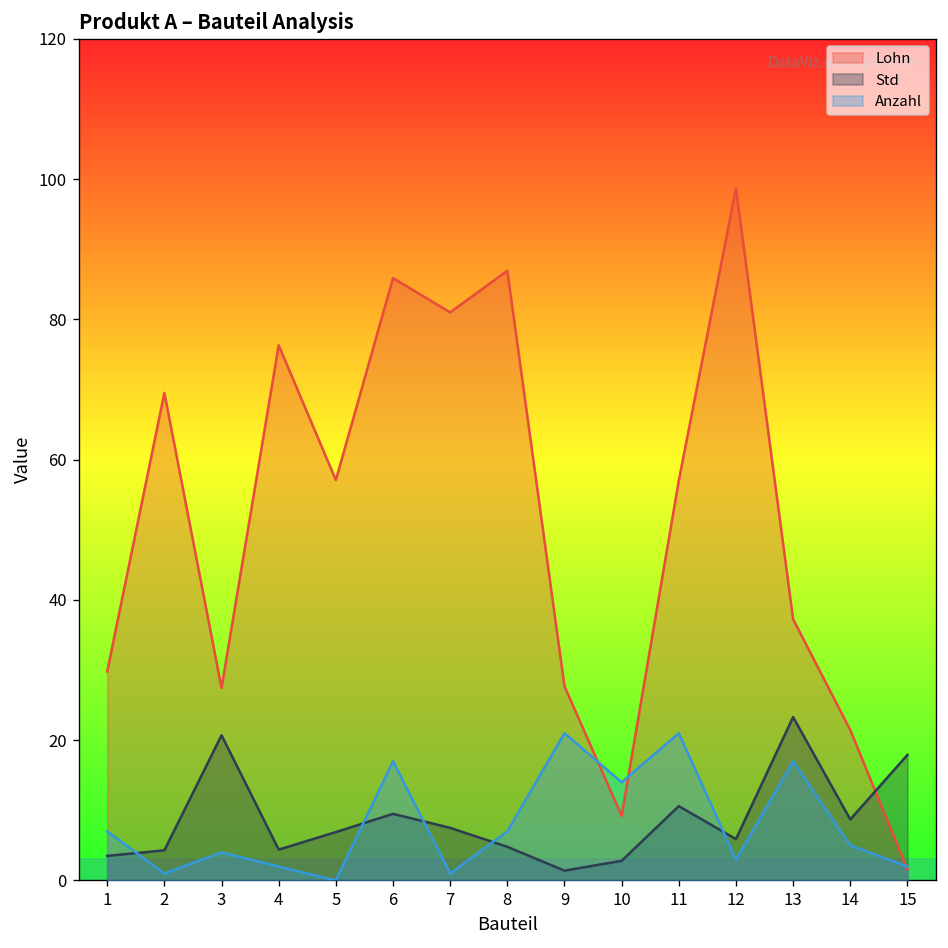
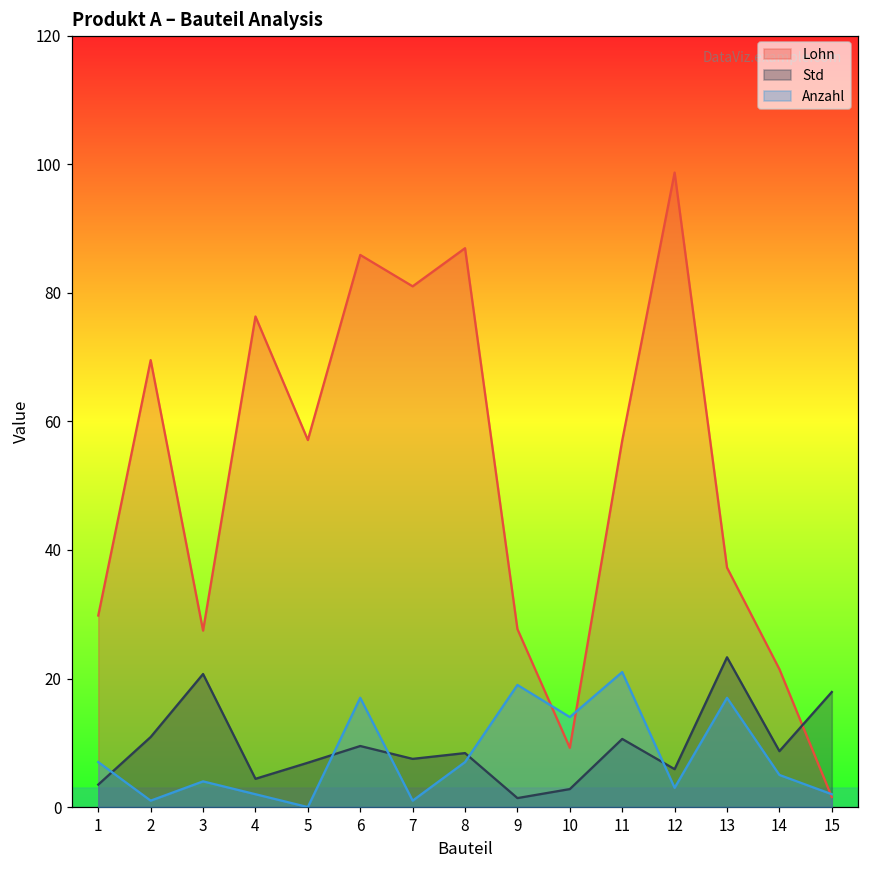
Std, 2: 4 -> 11
Std, 8: 5 -> 8
Anzahl, 9: 21 -> 19
